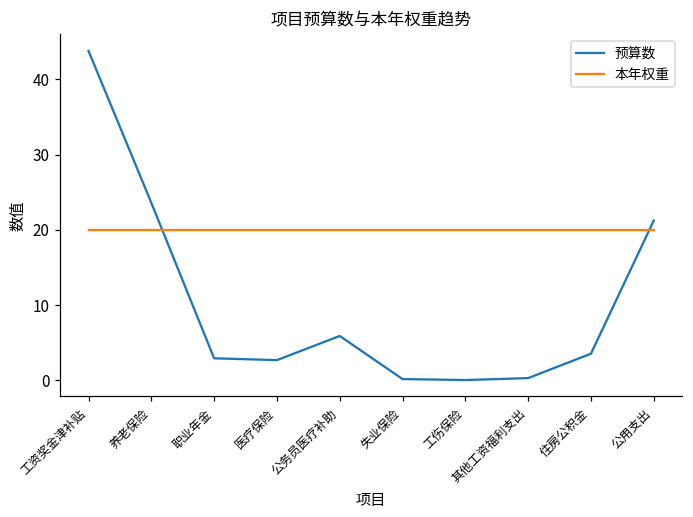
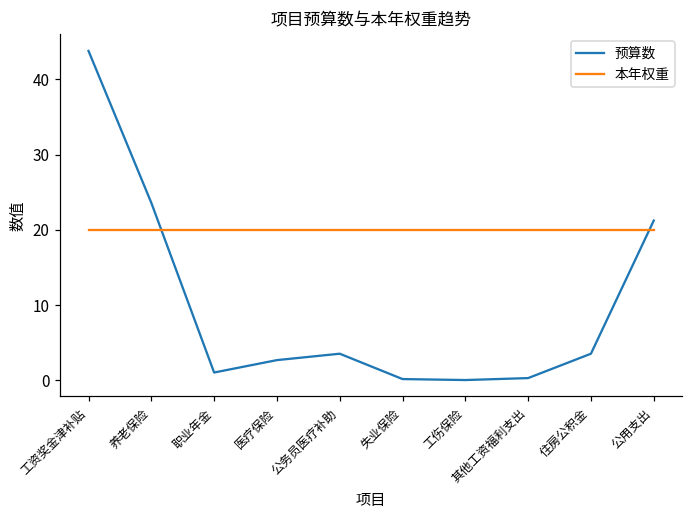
预算数, 职业年金: 3 -> 1
预算数, 公务员医疗补助: 6 -> 4
